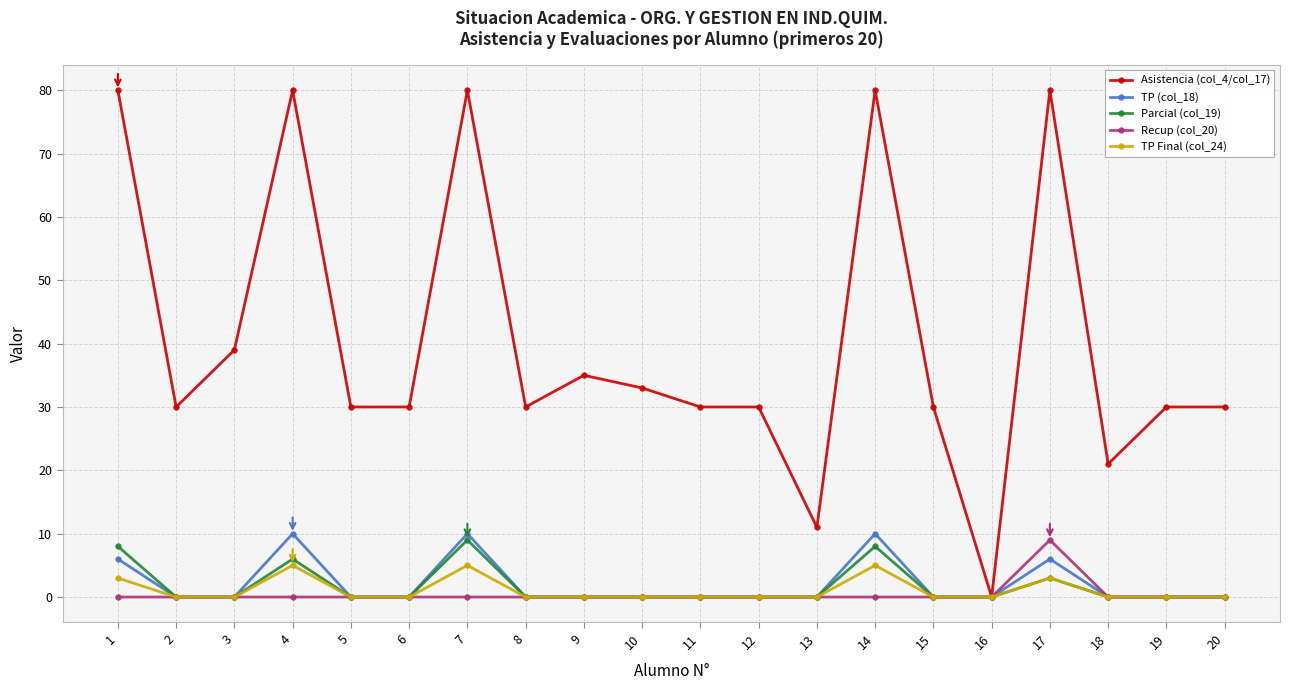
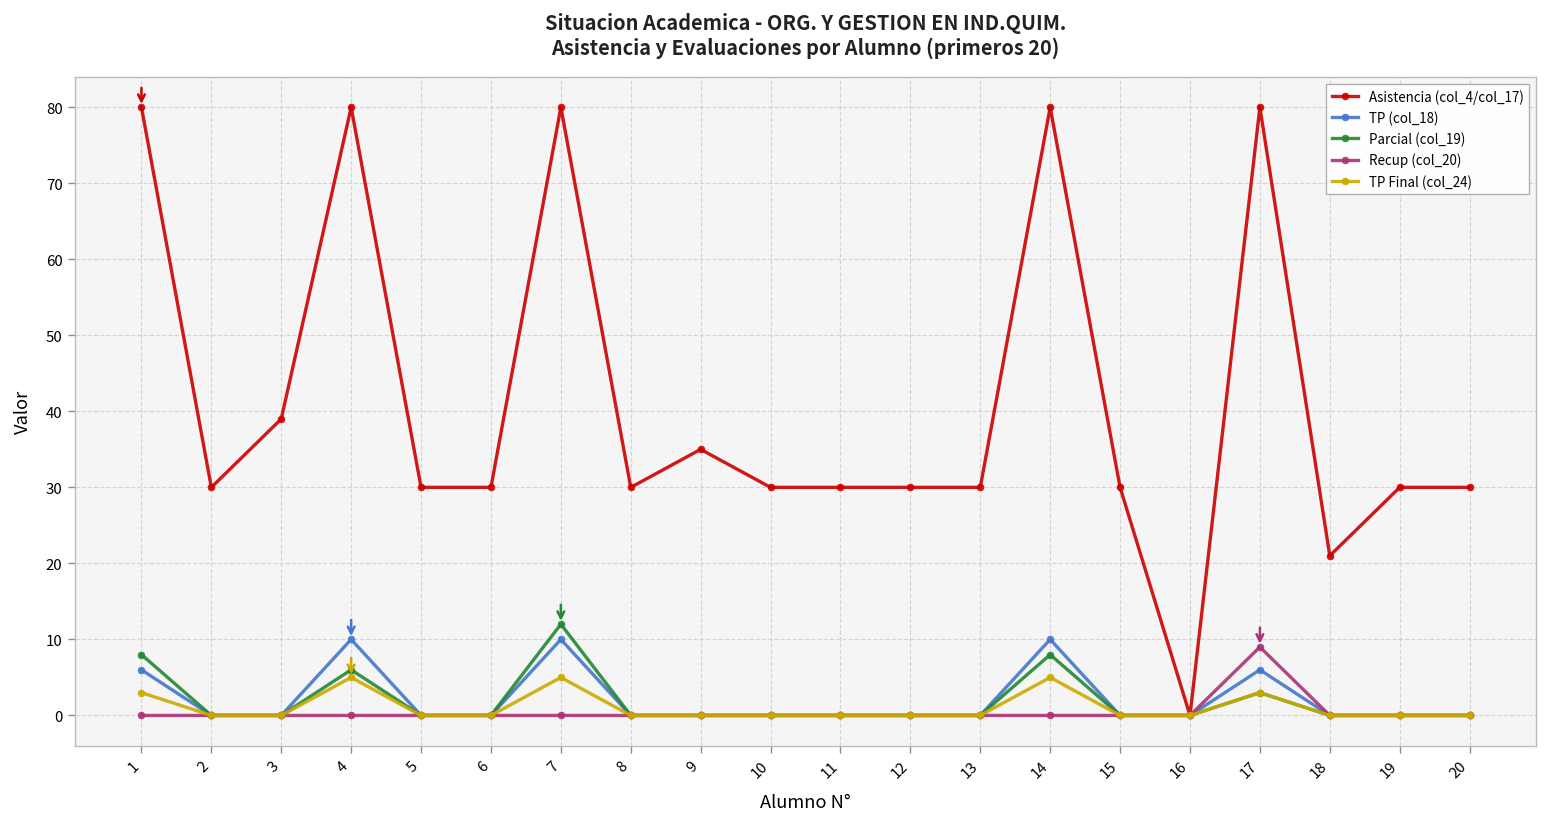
Parcial (col_19), 7: 9 -> 12
Asistencia (col_4/col_17), 10: 33 -> 30
Asistencia (col_4/col_17), 13: 11 -> 30
